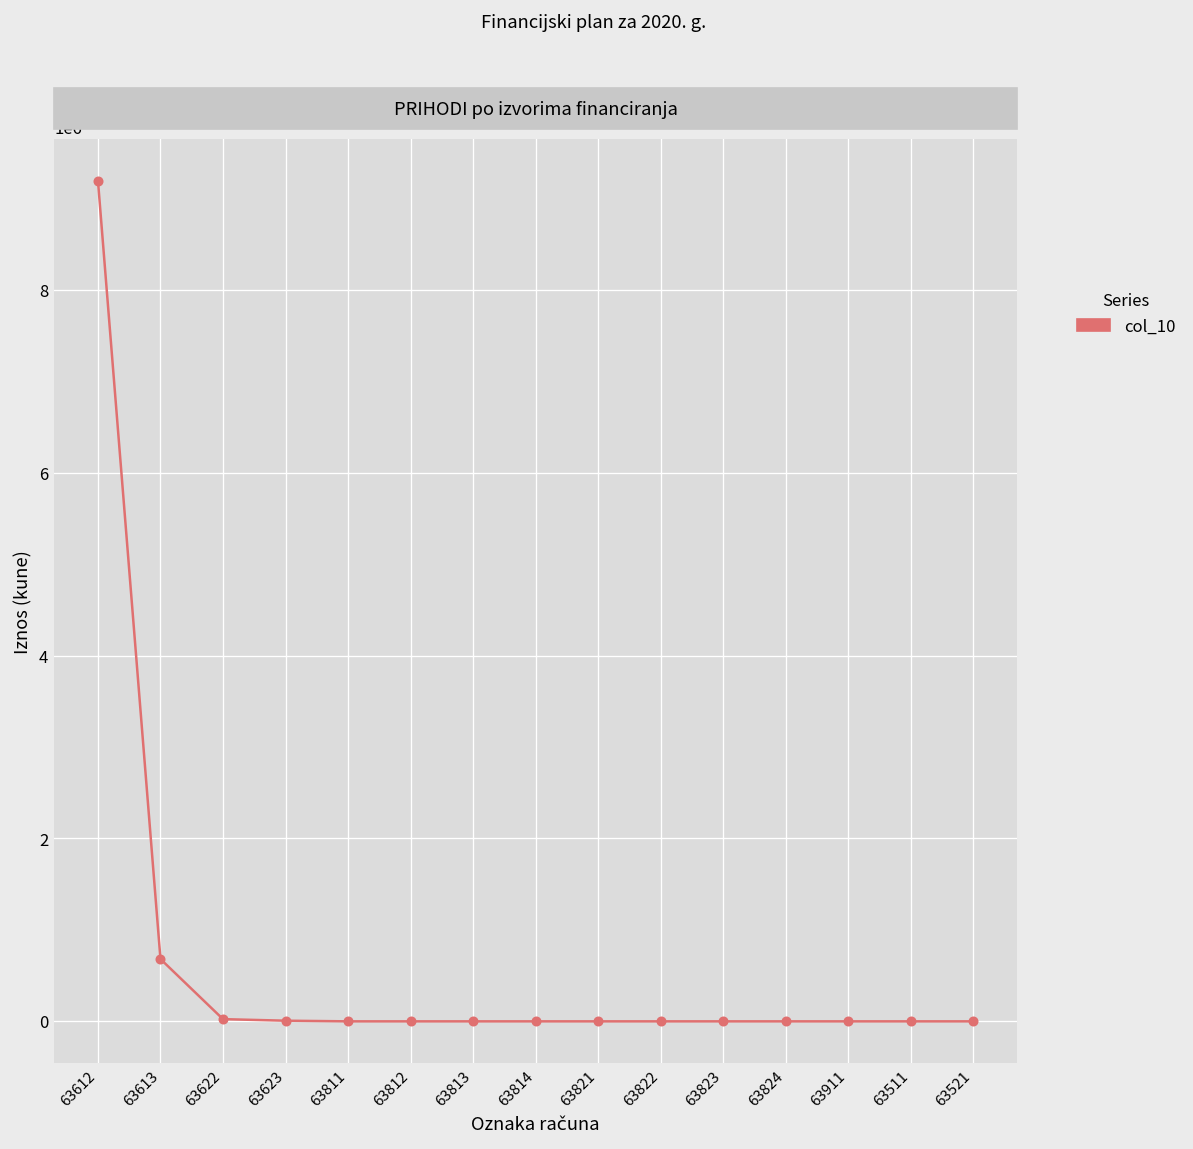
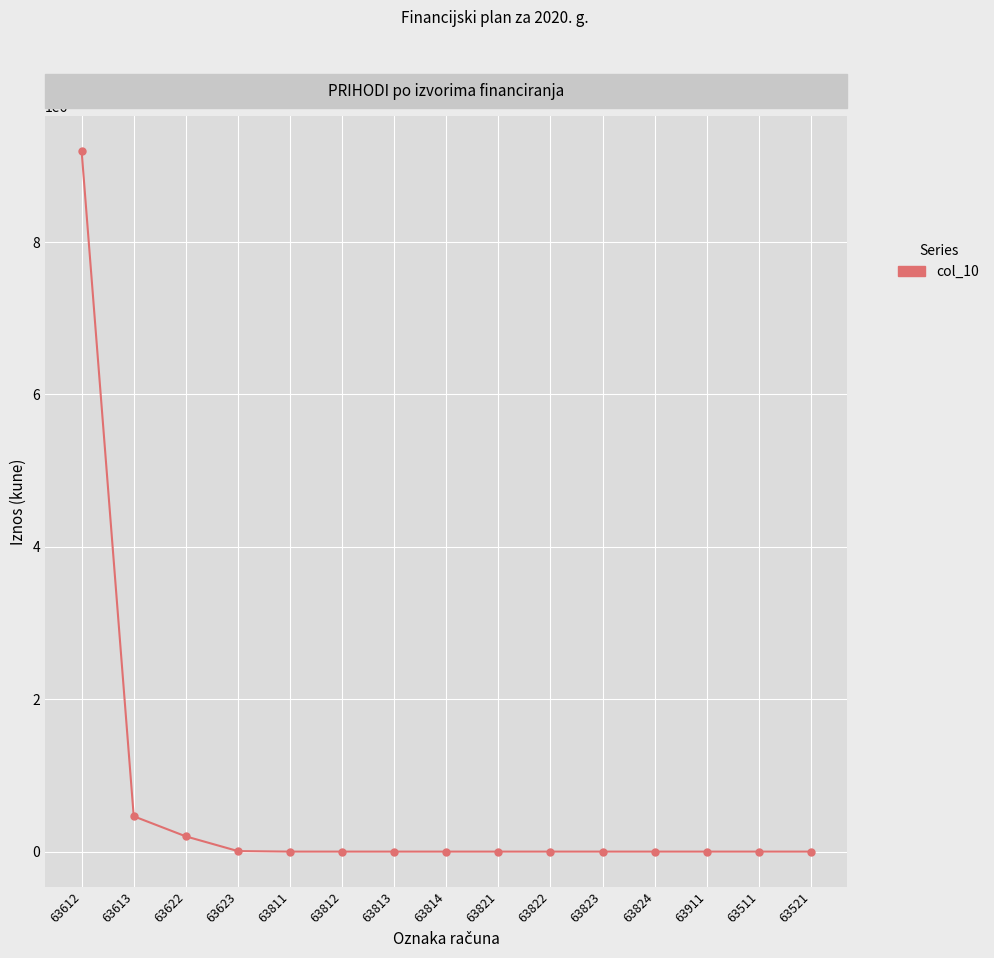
63613: 700000 -> 500000
63622: 0 -> 200000
